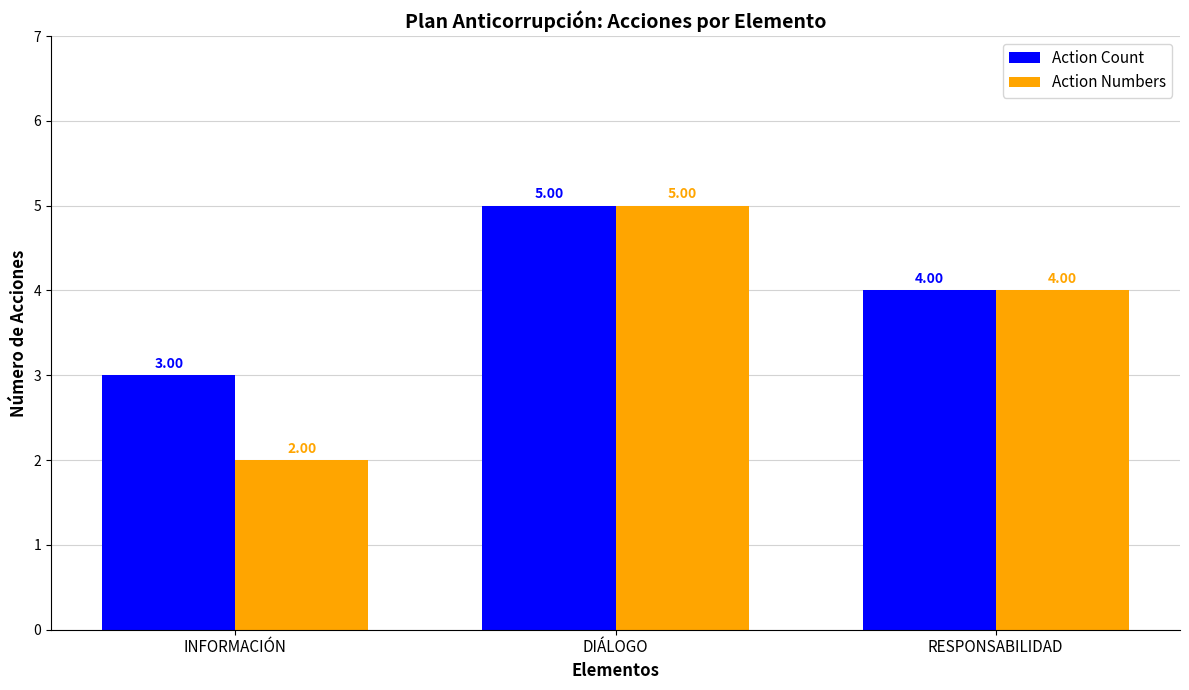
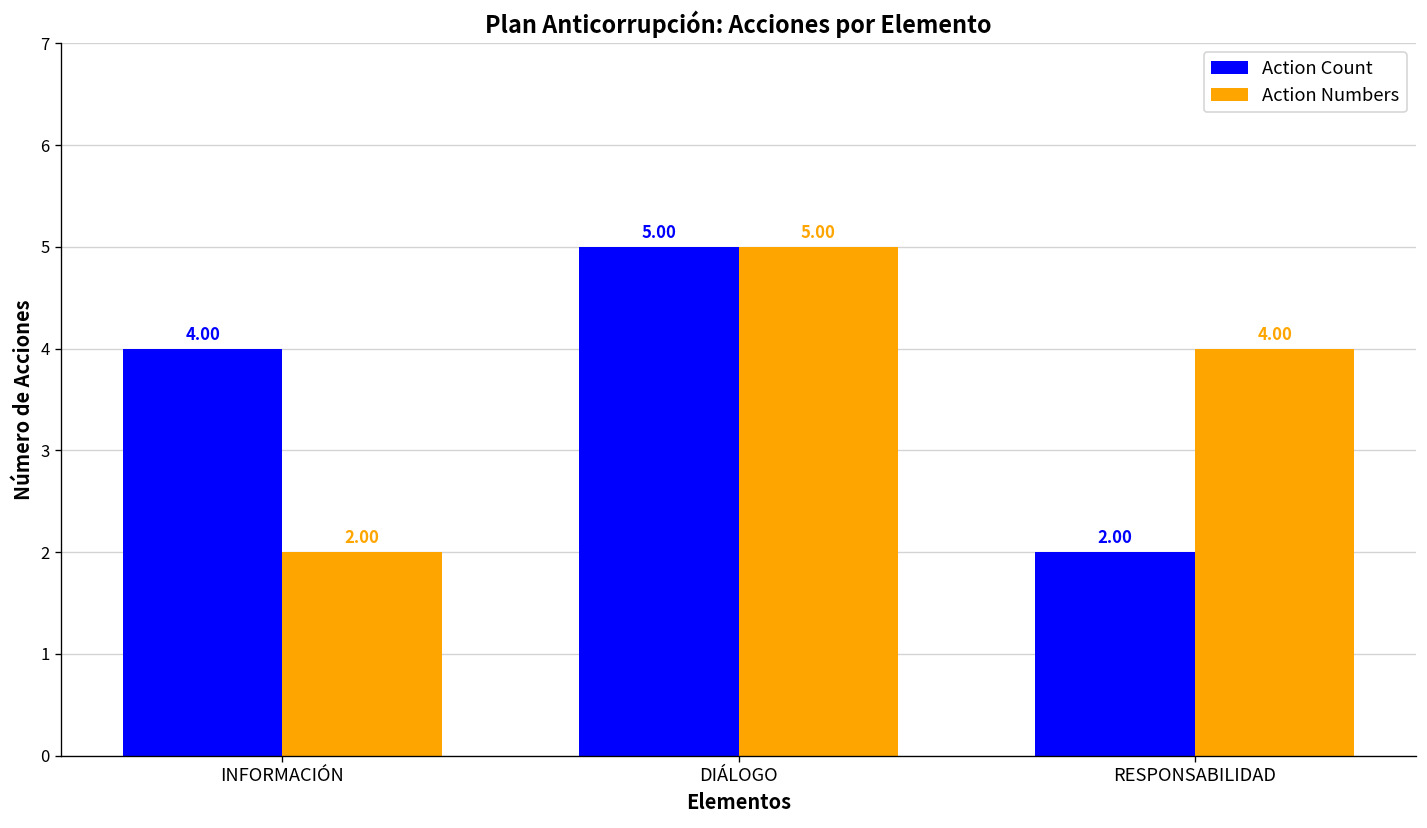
Action Count, INFORMACIÓN: 3.00 -> 4.00
Action Count, RESPONSABILIDAD: 4.00 -> 2.00
